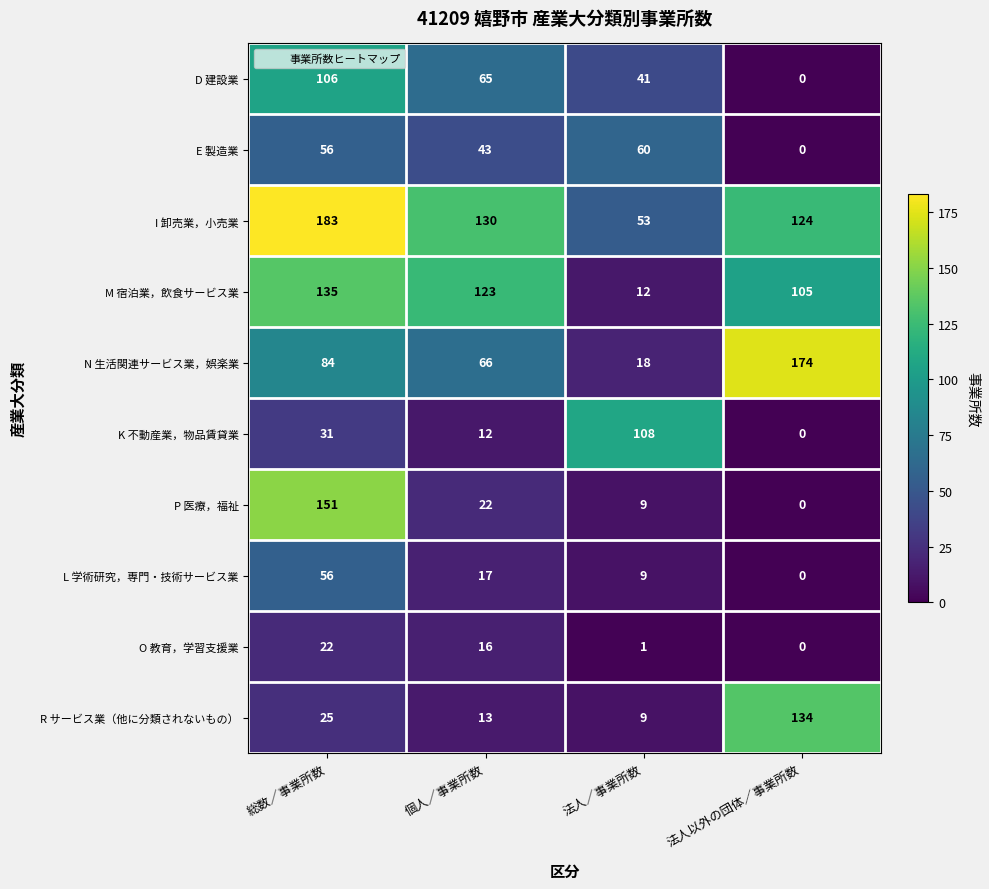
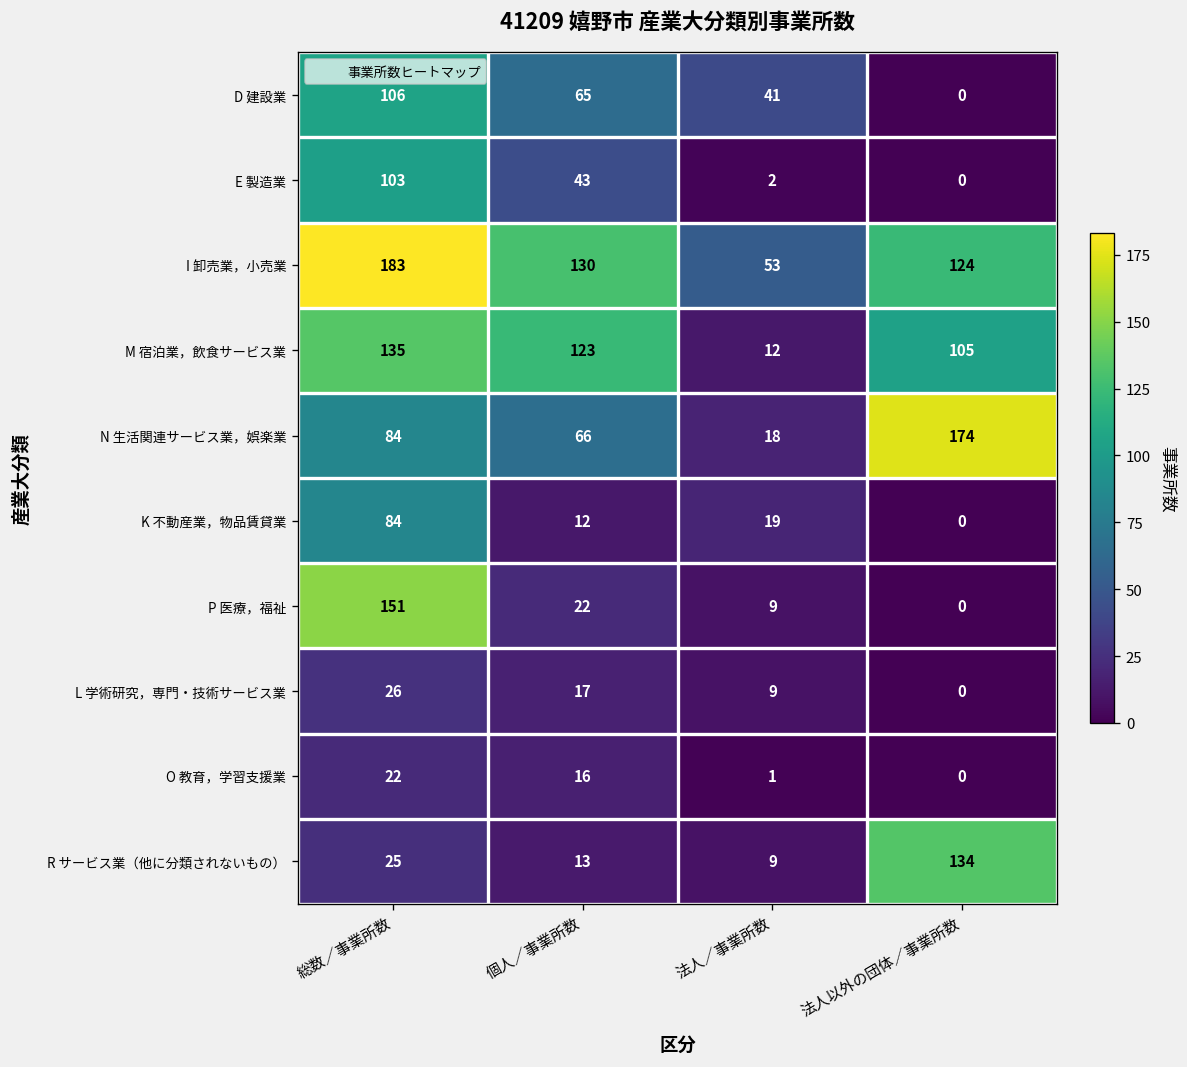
E 製造業, 総数／事業所数: 56 -> 103
E 製造業, 法人／事業所数: 60 -> 2
K 不動産業，物品賃貸業, 総数／事業所数: 31 -> 84
K 不動産業，物品賃貸業, 法人／事業所数: 108 -> 19
L 学術研究，専門・技術サービス業, 総数／事業所数: 56 -> 26
